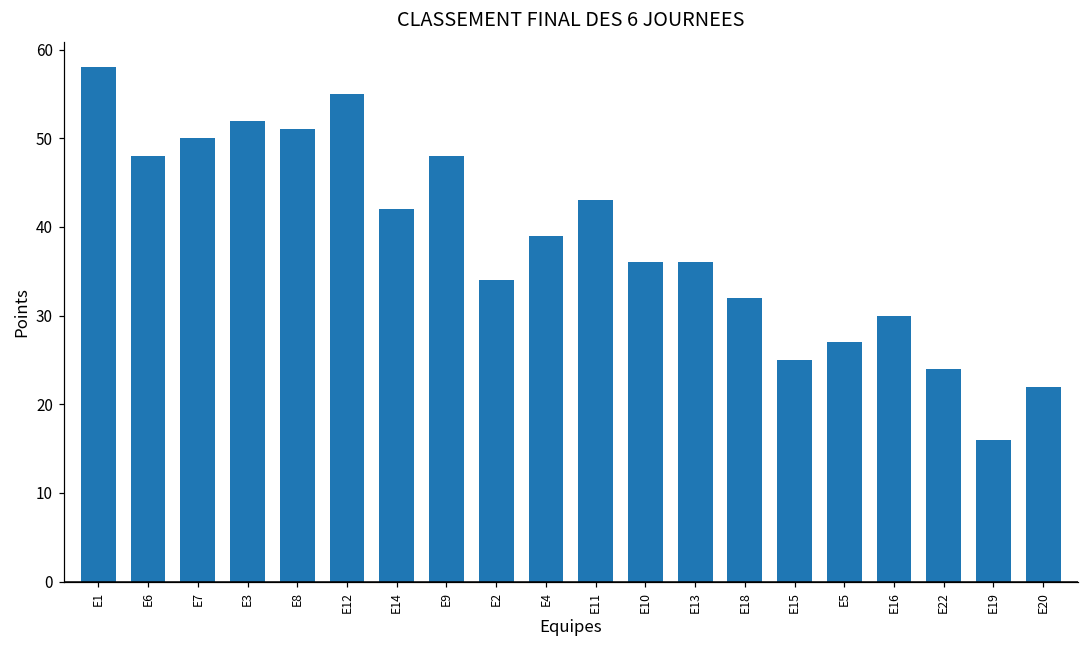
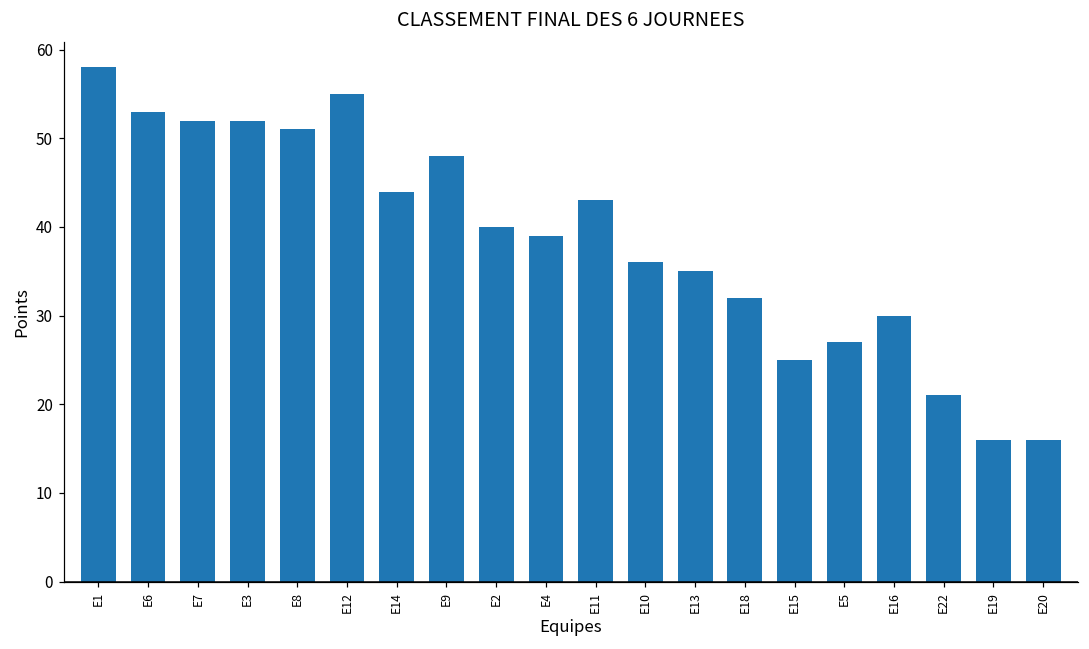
E6: 48 -> 53
E7: 50 -> 52
E14: 42 -> 44
E2: 34 -> 40
E13: 36 -> 35
E22: 24 -> 21
E20: 22 -> 16
